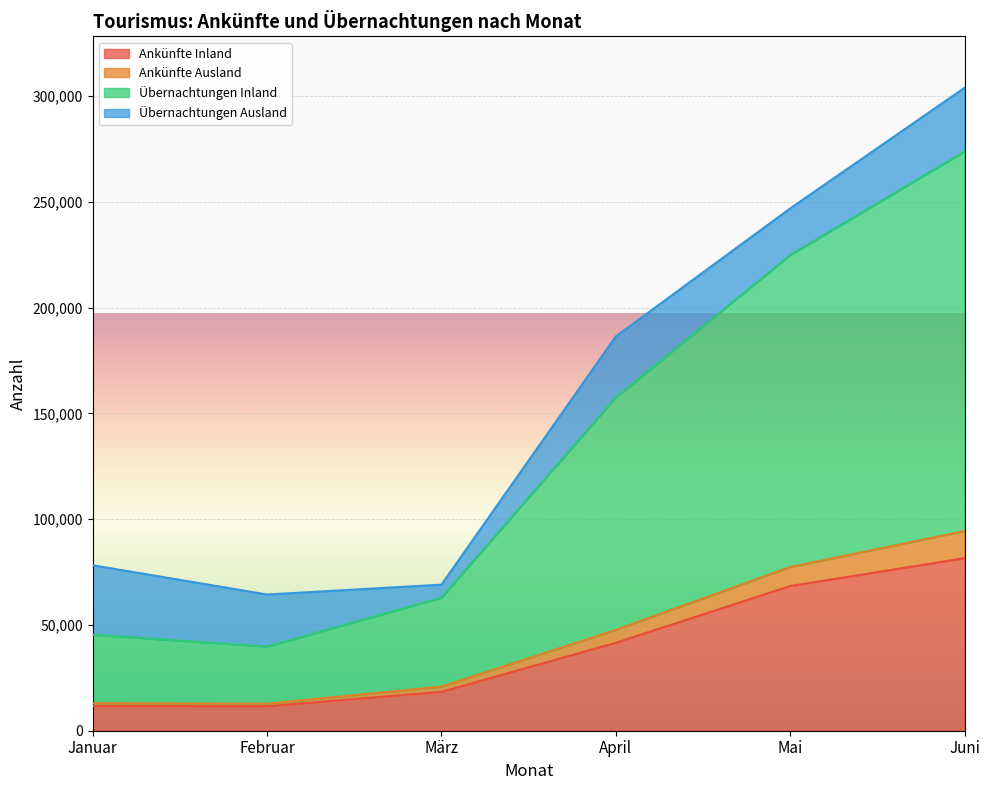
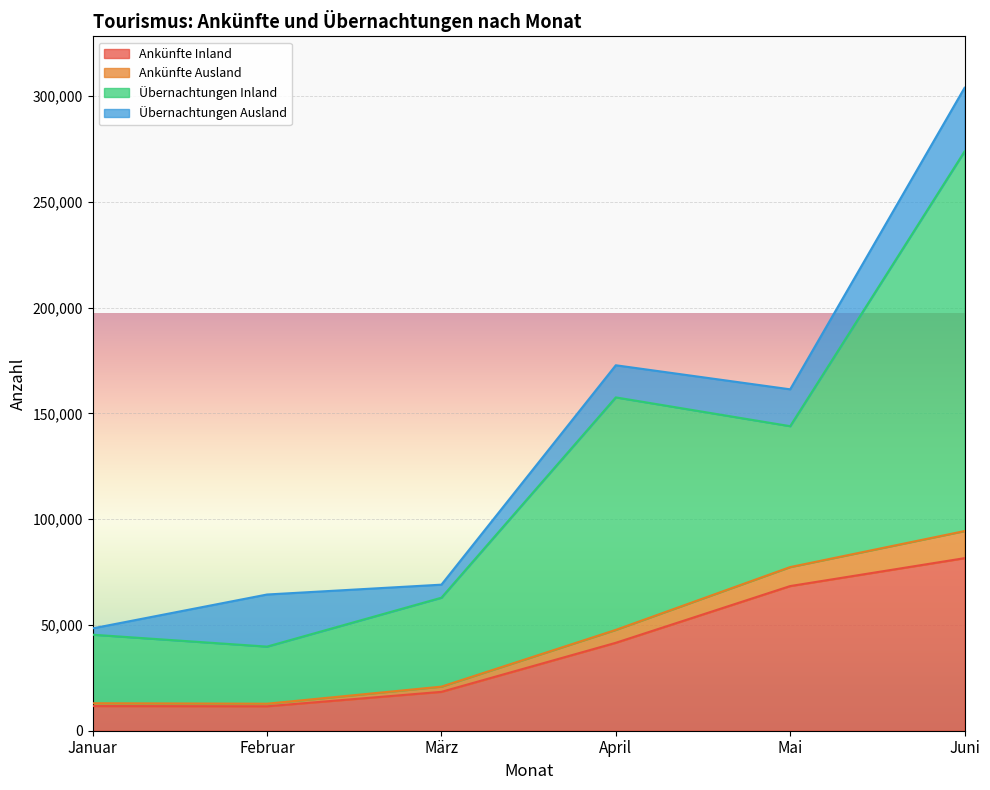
Übernachtungen Ausland, Januar: 33,000 -> 3,000
Übernachtungen Ausland, April: 29,000 -> 15,000
Übernachtungen Inland, Mai: 147,000 -> 67,000
Übernachtungen Ausland, Mai: 22,000 -> 17,000
